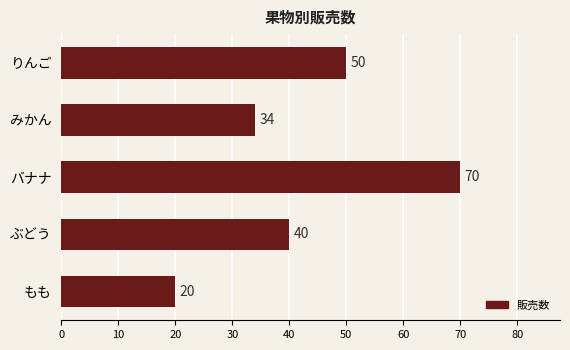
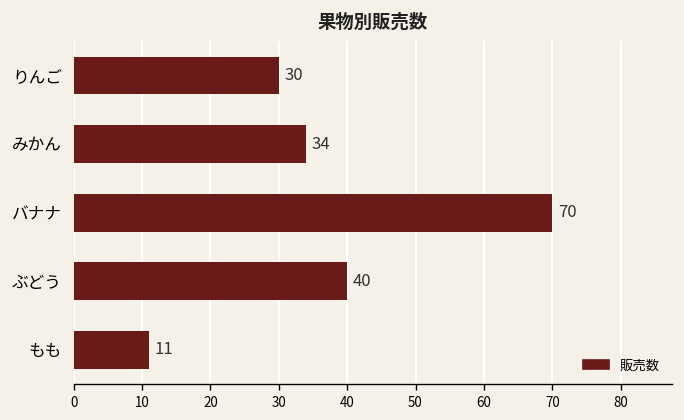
りんご: 50 -> 30
もも: 20 -> 11
